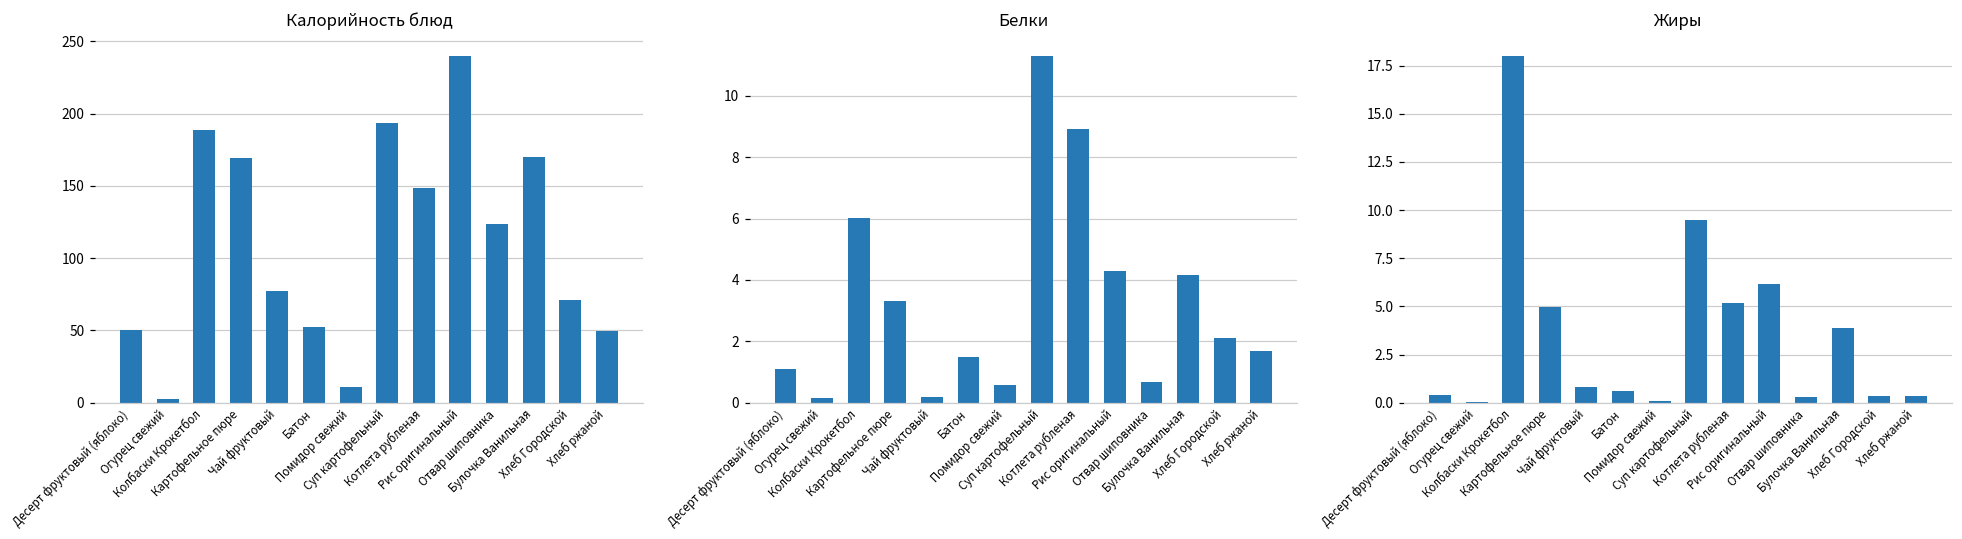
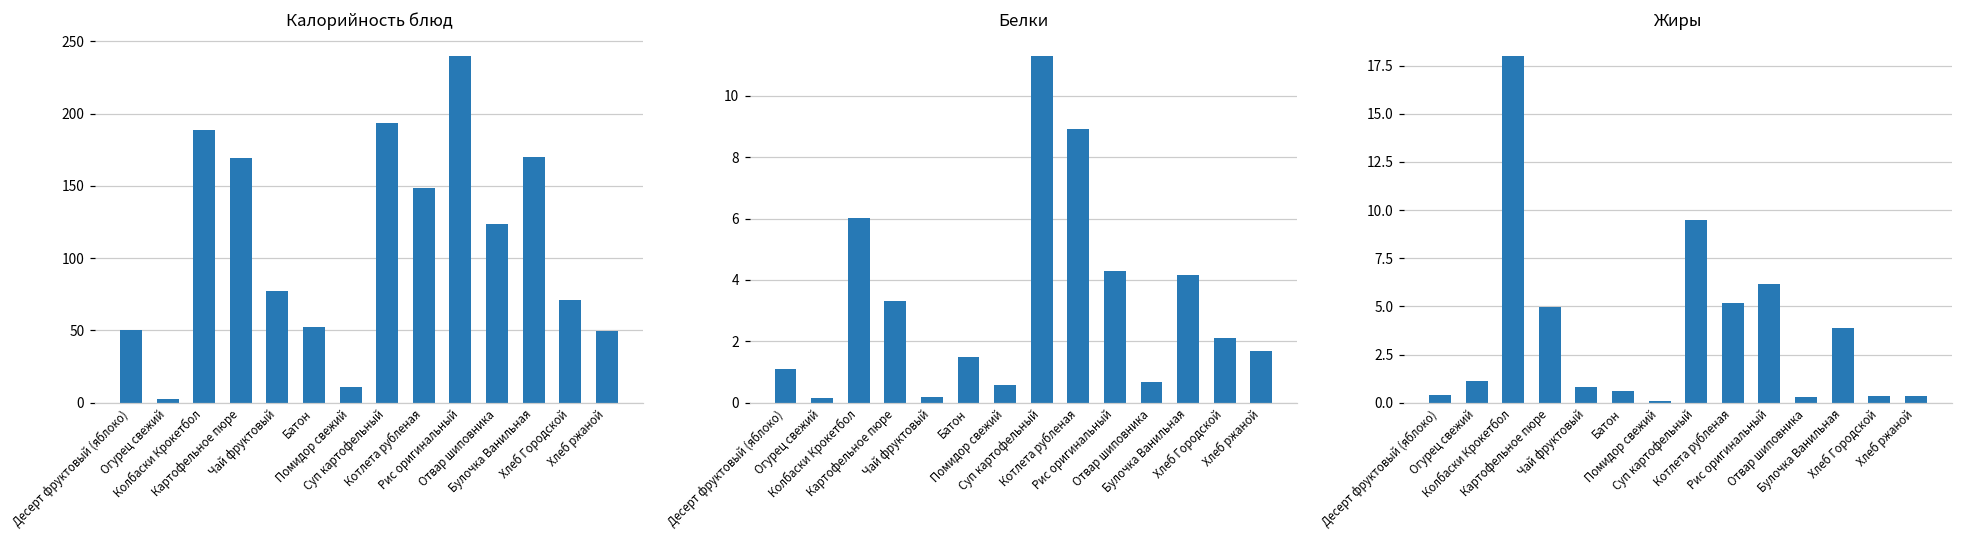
Жиры, Огурец свежий: 0.0 -> 1.1
